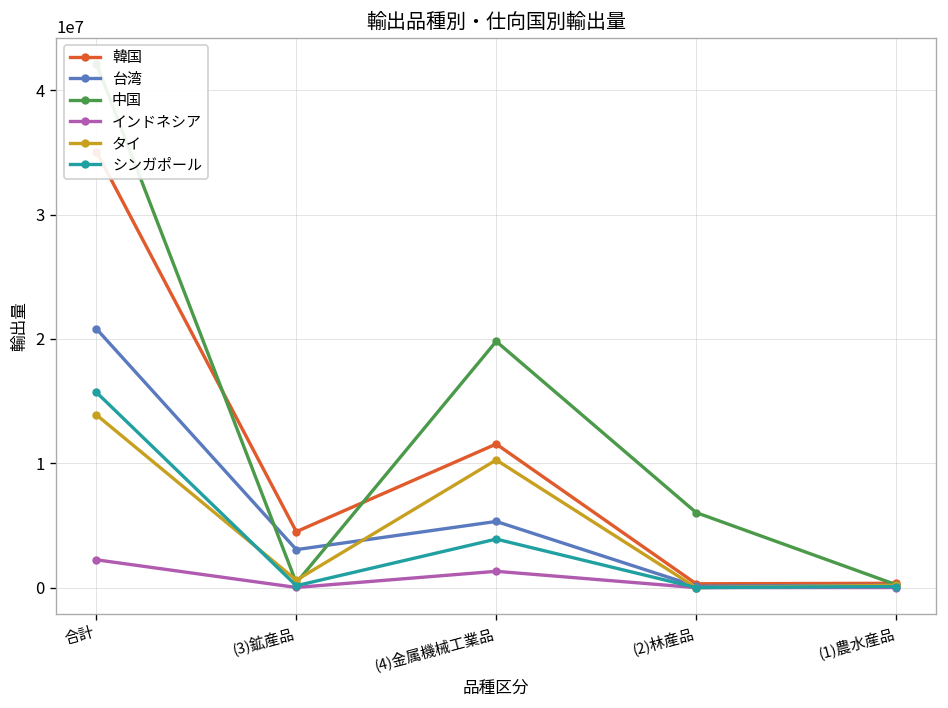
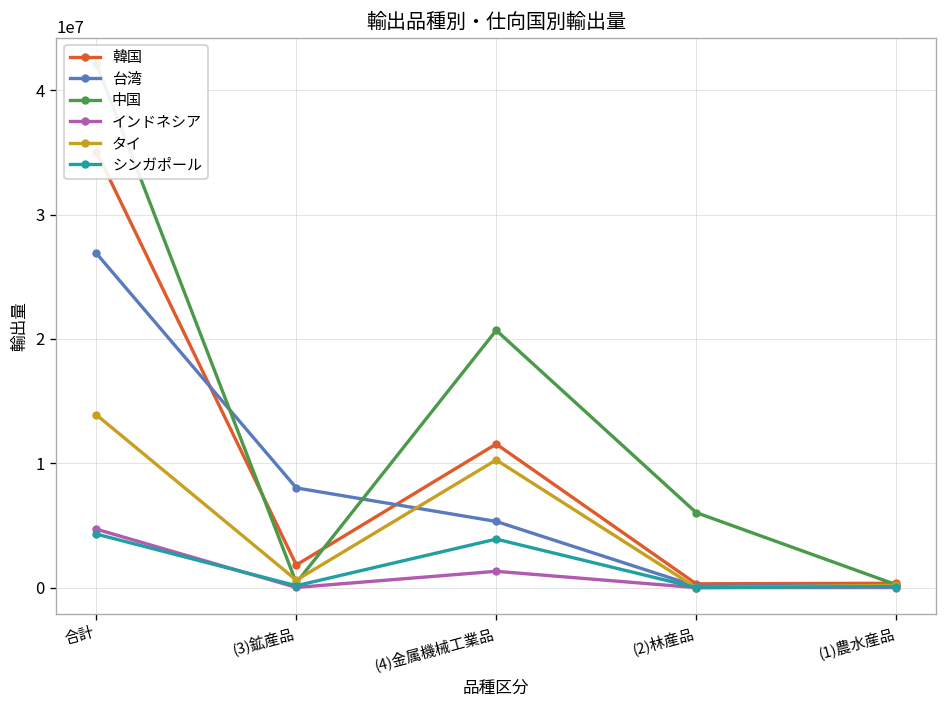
台湾, 合計: 20800000 -> 26900000
インドネシア, 合計: 2200000 -> 4700000
シンガポール, 合計: 15700000 -> 4300000
韓国, (3)鉱産品: 4500000 -> 1800000
台湾, (3)鉱産品: 3100000 -> 8000000
中国, (4)金属機械工業品: 19800000 -> 20700000
